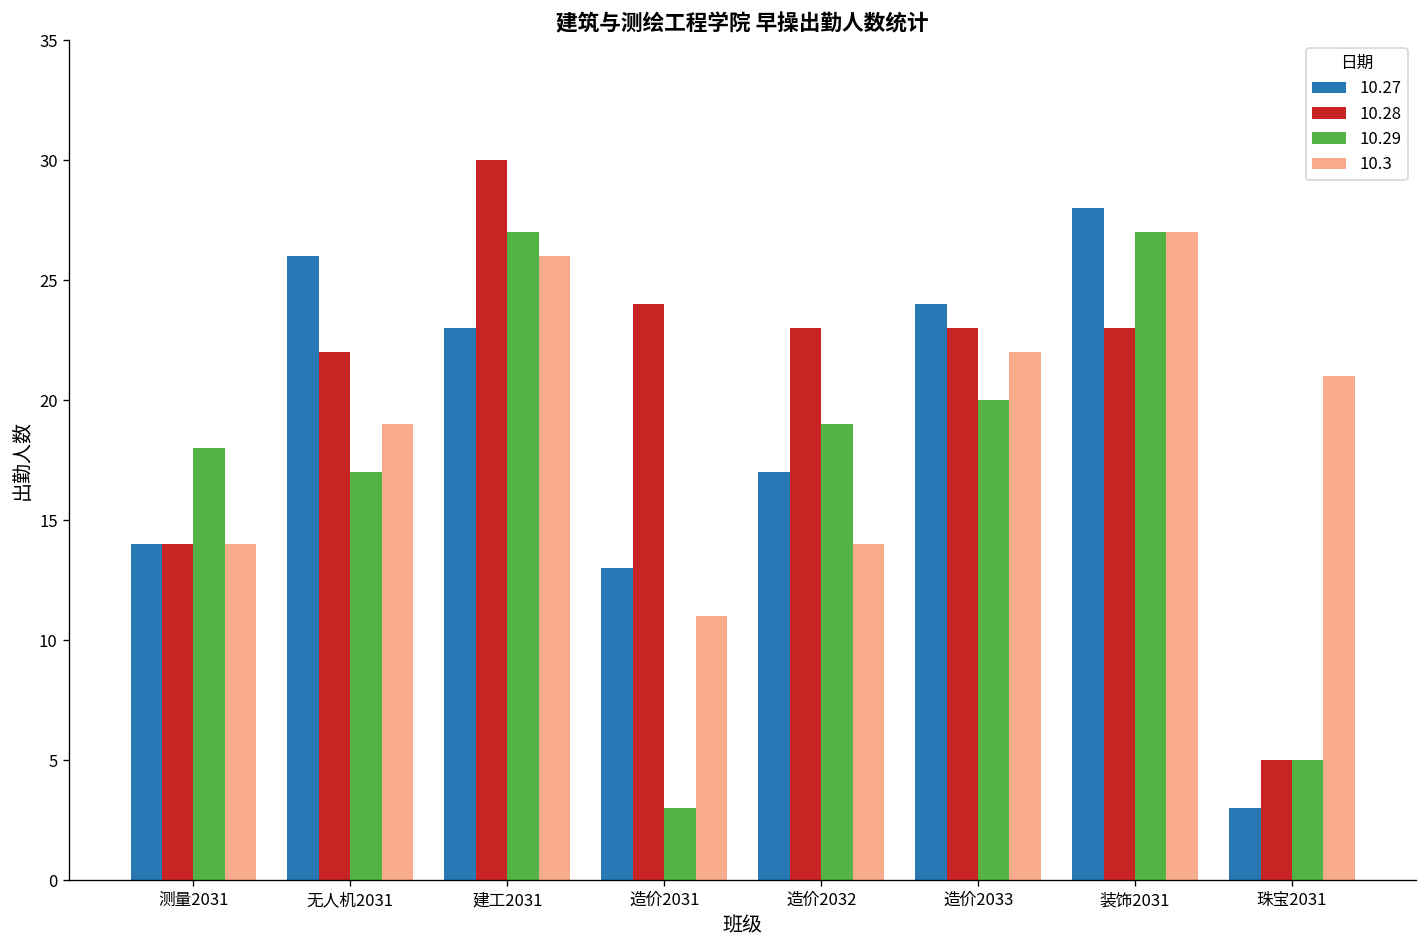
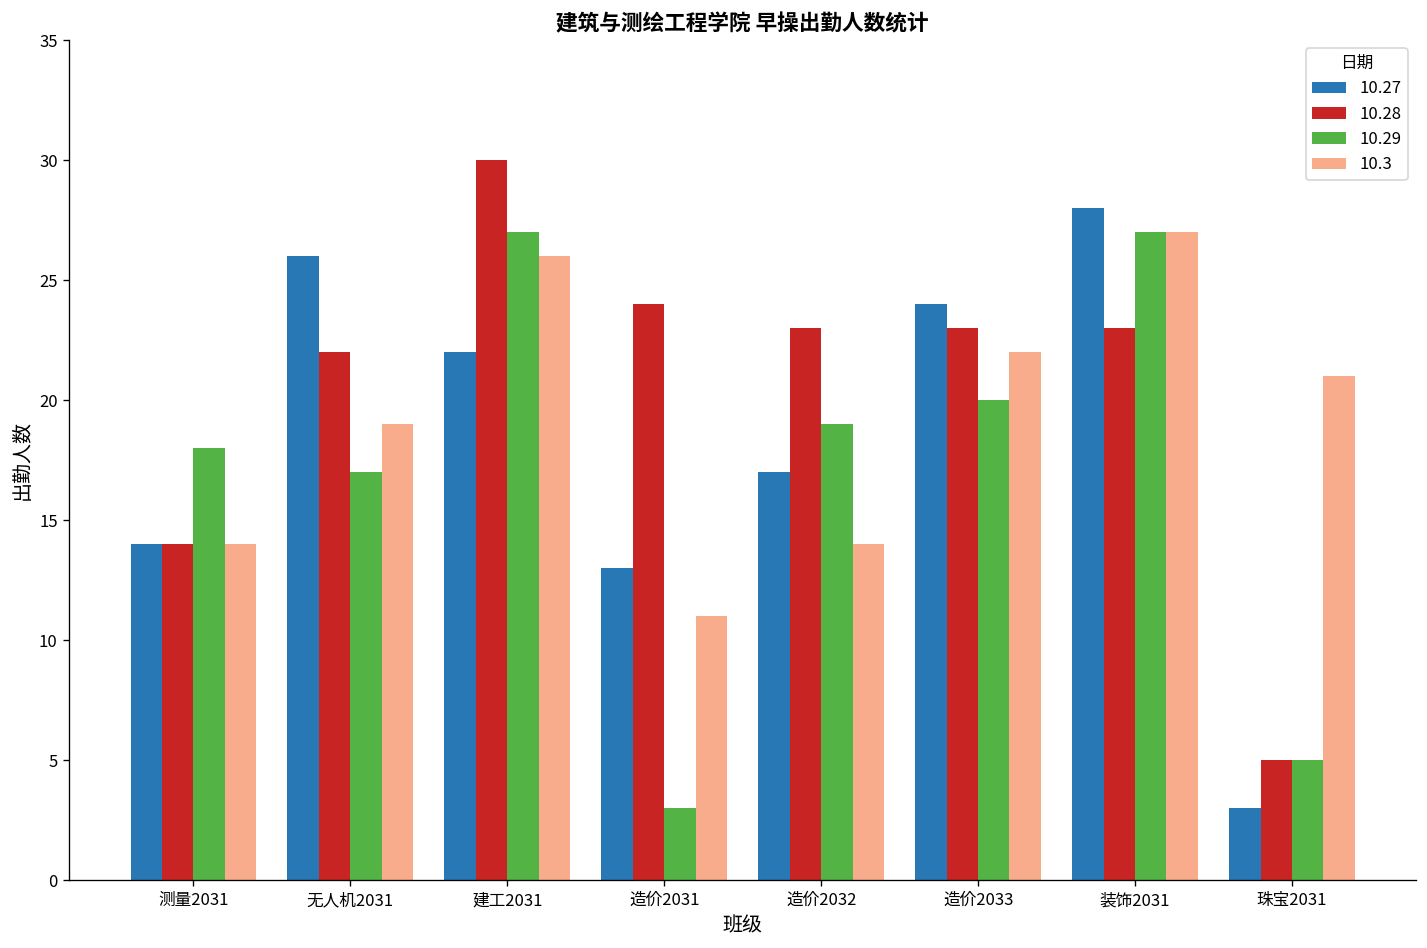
10.27, 建工2031: 23 -> 22
